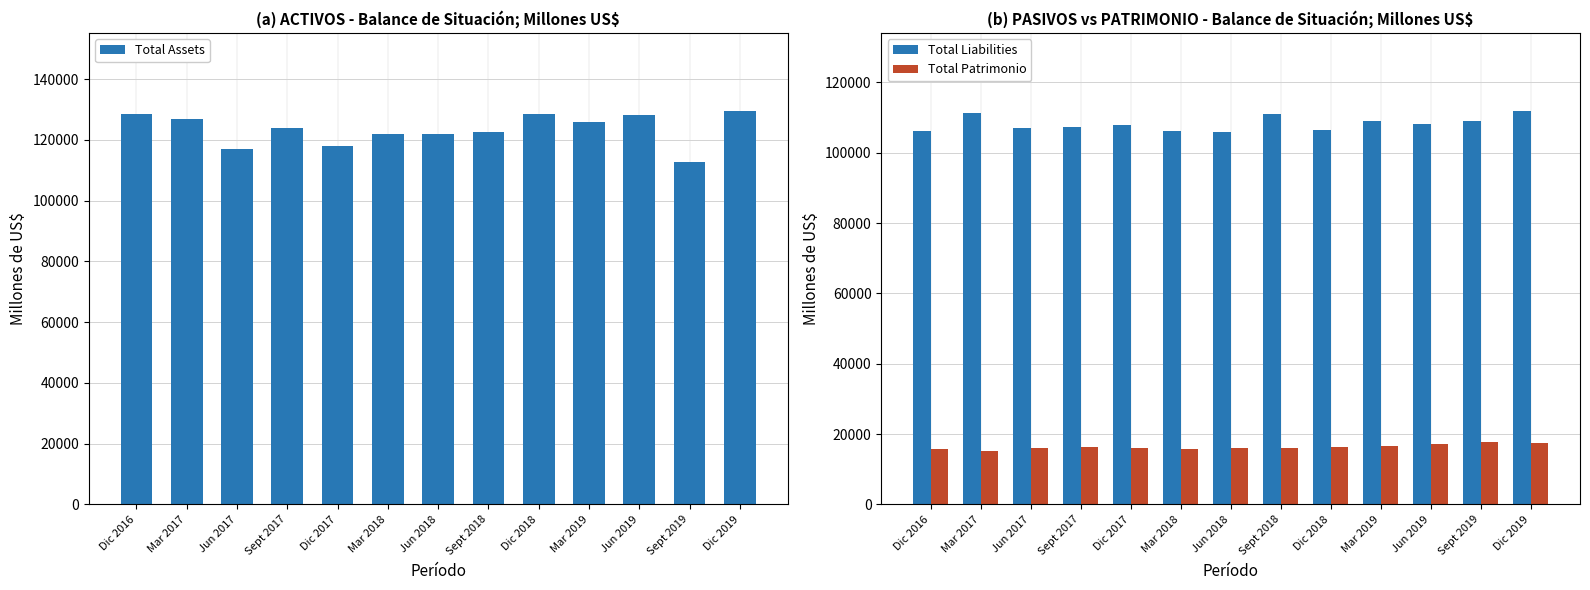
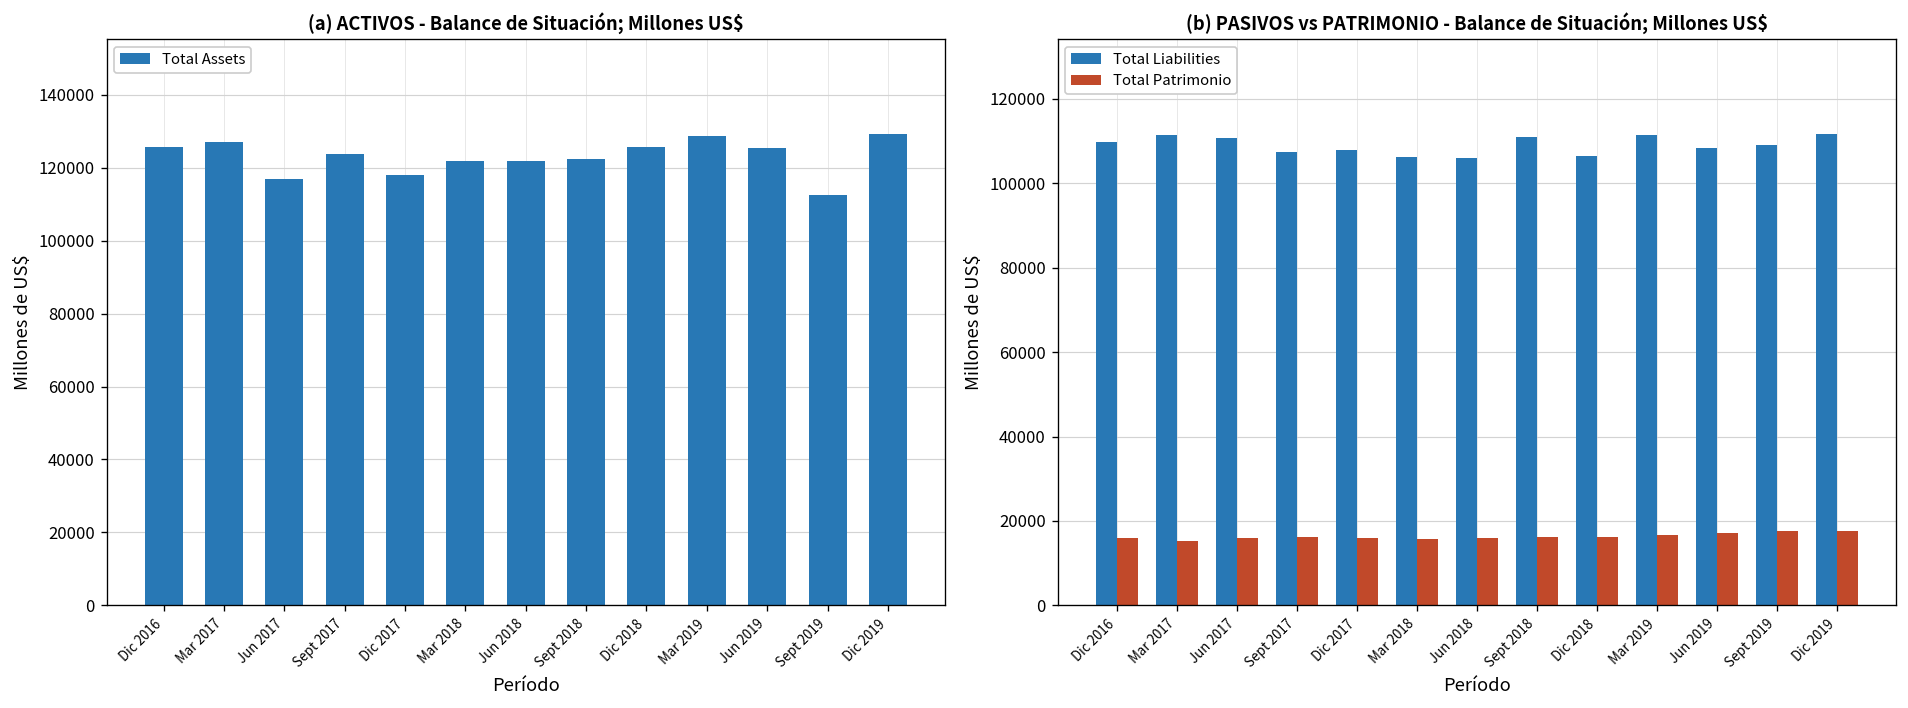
(a) ACTIVOS - Balance de Situación; Millones US$, Dic 2016: 129000 -> 126000
(a) ACTIVOS - Balance de Situación; Millones US$, Dic 2018: 128000 -> 126000
(a) ACTIVOS - Balance de Situación; Millones US$, Mar 2019: 126000 -> 129000
(a) ACTIVOS - Balance de Situación; Millones US$, Jun 2019: 128000 -> 125000
(b) PASIVOS vs PATRIMONIO - Balance de Situación; Millones US$, Total Liabilities, Dic 2016: 106000 -> 110000
(b) PASIVOS vs PATRIMONIO - Balance de Situación; Millones US$, Total Liabilities, Jun 2017: 107000 -> 111000
(b) PASIVOS vs PATRIMONIO - Balance de Situación; Millones US$, Total Liabilities, Mar 2019: 109000 -> 111000
